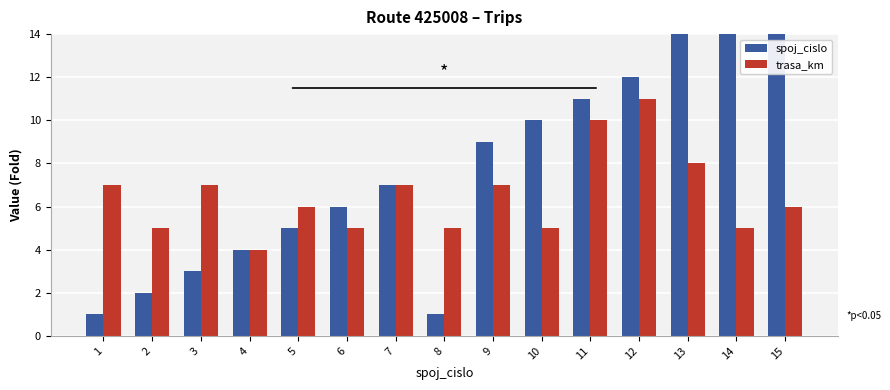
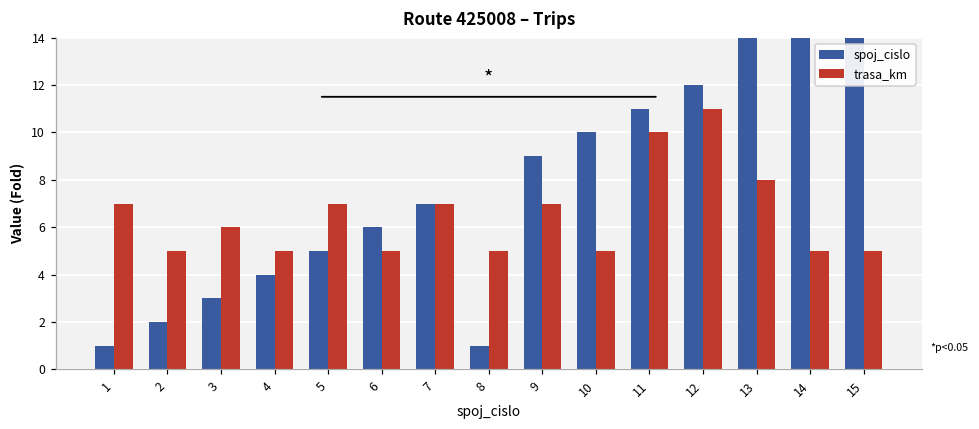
trasa_km, 3: 7 -> 6
trasa_km, 4: 4 -> 5
trasa_km, 5: 6 -> 7
trasa_km, 15: 6 -> 5
